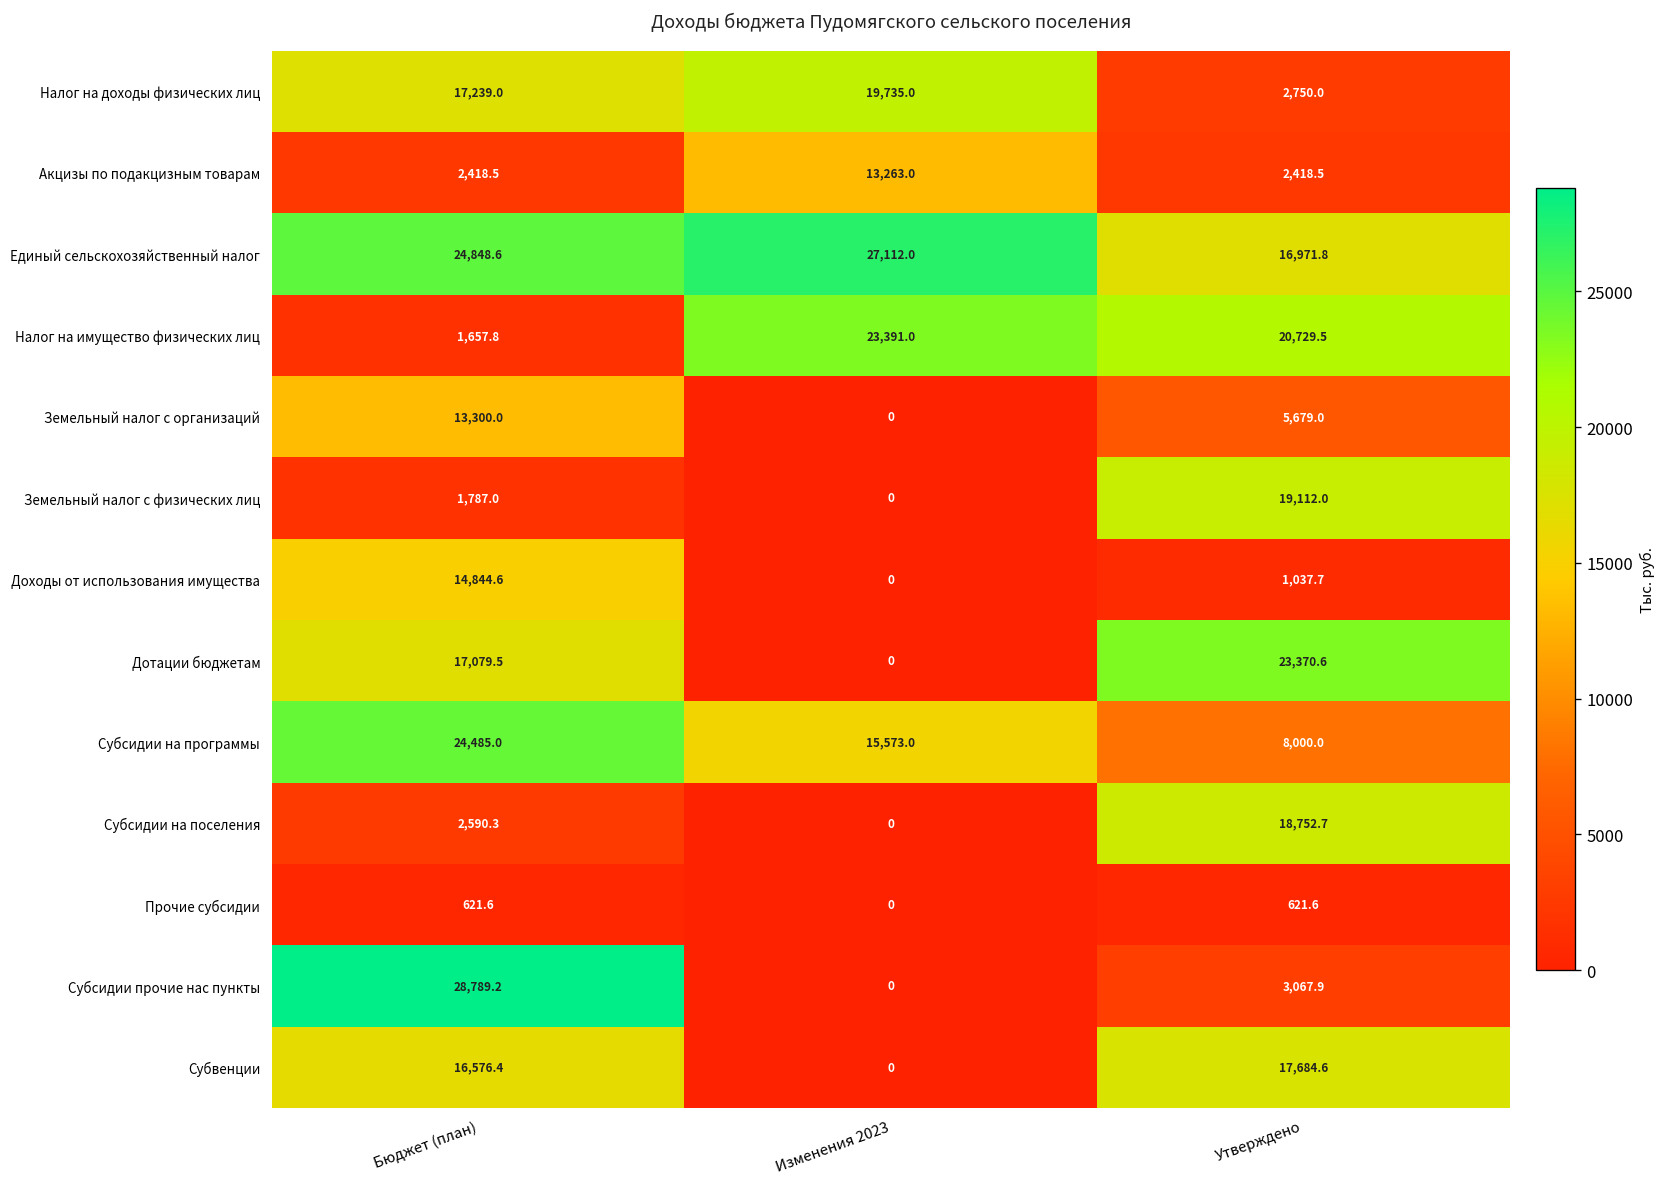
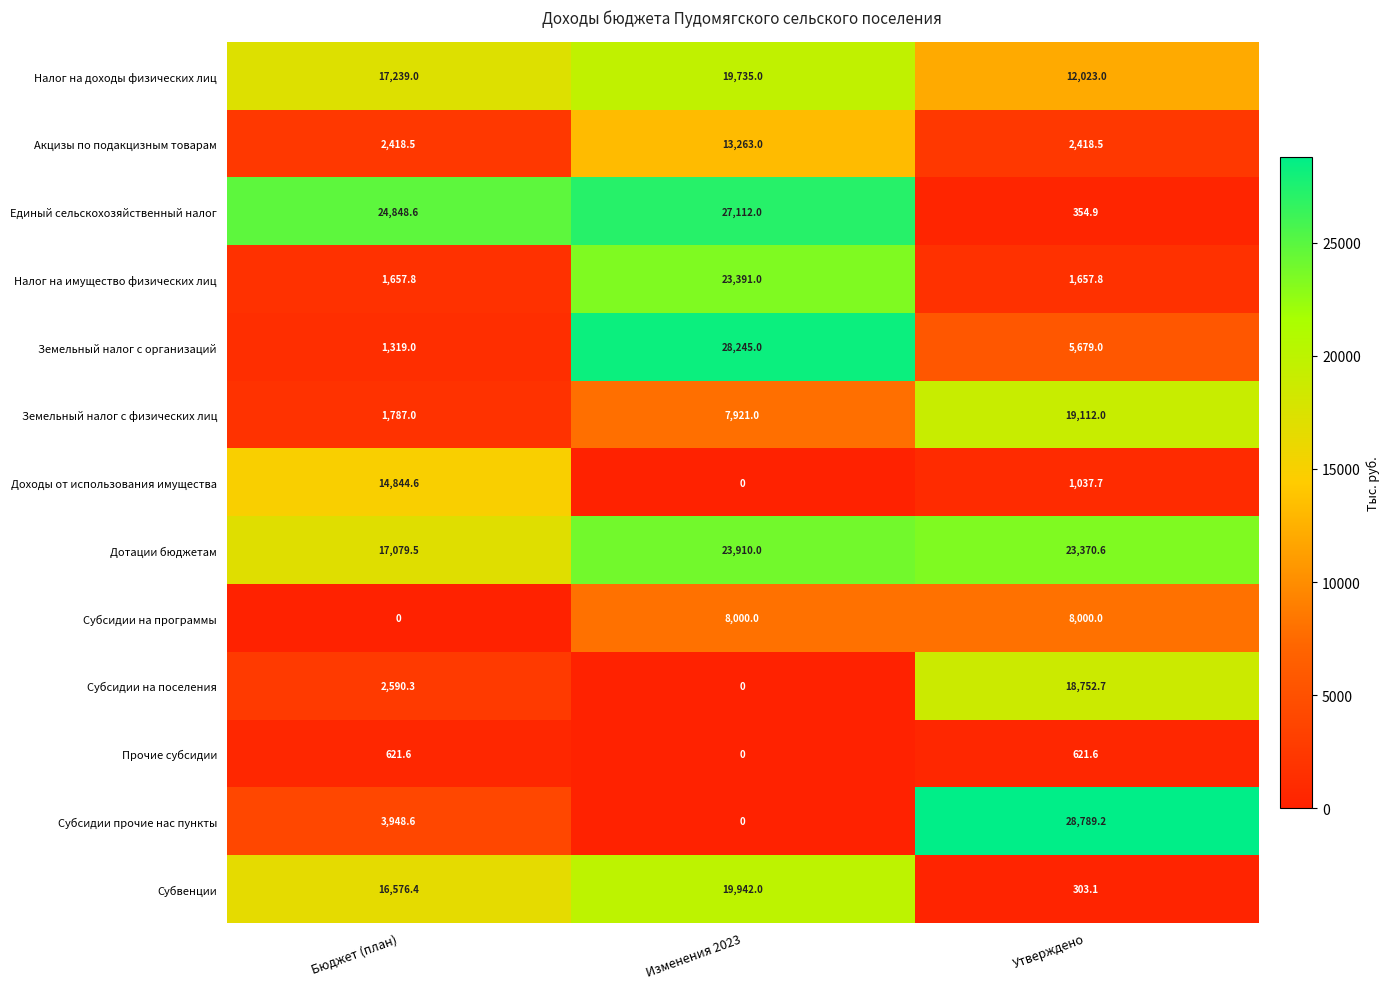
Налог на доходы физических лиц, Утверждено: 2,750.0 -> 12,023.0
Единый сельскохозяйственный налог, Утверждено: 16,971.8 -> 354.9
Налог на имущество физических лиц, Утверждено: 20,729.5 -> 1,657.8
Земельный налог с организаций, Бюджет (план): 13,300.0 -> 1,319.0
Земельный налог с организаций, Изменения 2023: 0 -> 28,245.0
Земельный налог с физических лиц, Изменения 2023: 0 -> 7,921.0
Дотации бюджетам, Изменения 2023: 0 -> 23,910.0
Субсидии на программы, Бюджет (план): 24,485.0 -> 0
Субсидии на программы, Изменения 2023: 15,573.0 -> 8,000.0
Субсидии прочие нас пункты, Бюджет (план): 28,789.2 -> 3,948.6
Субсидии прочие нас пункты, Утверждено: 3,067.9 -> 28,789.2
Субвенции, Изменения 2023: 0 -> 19,942.0
Субвенции, Утверждено: 17,684.6 -> 303.1
